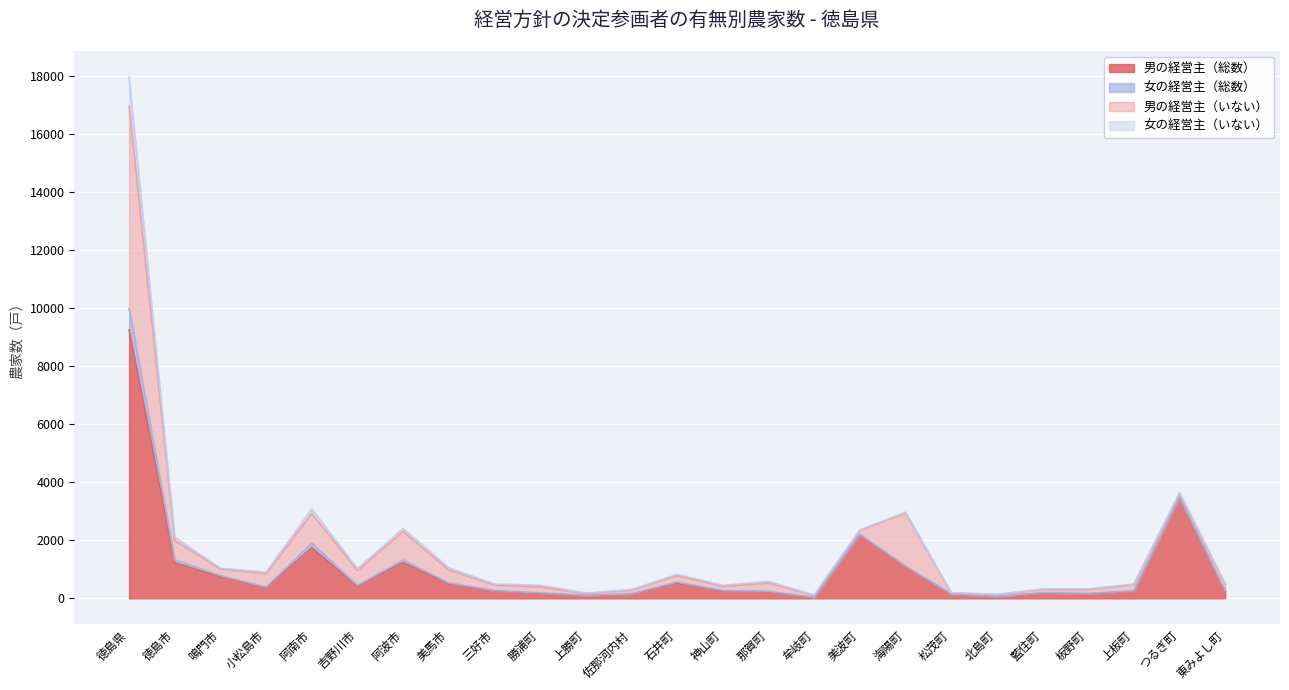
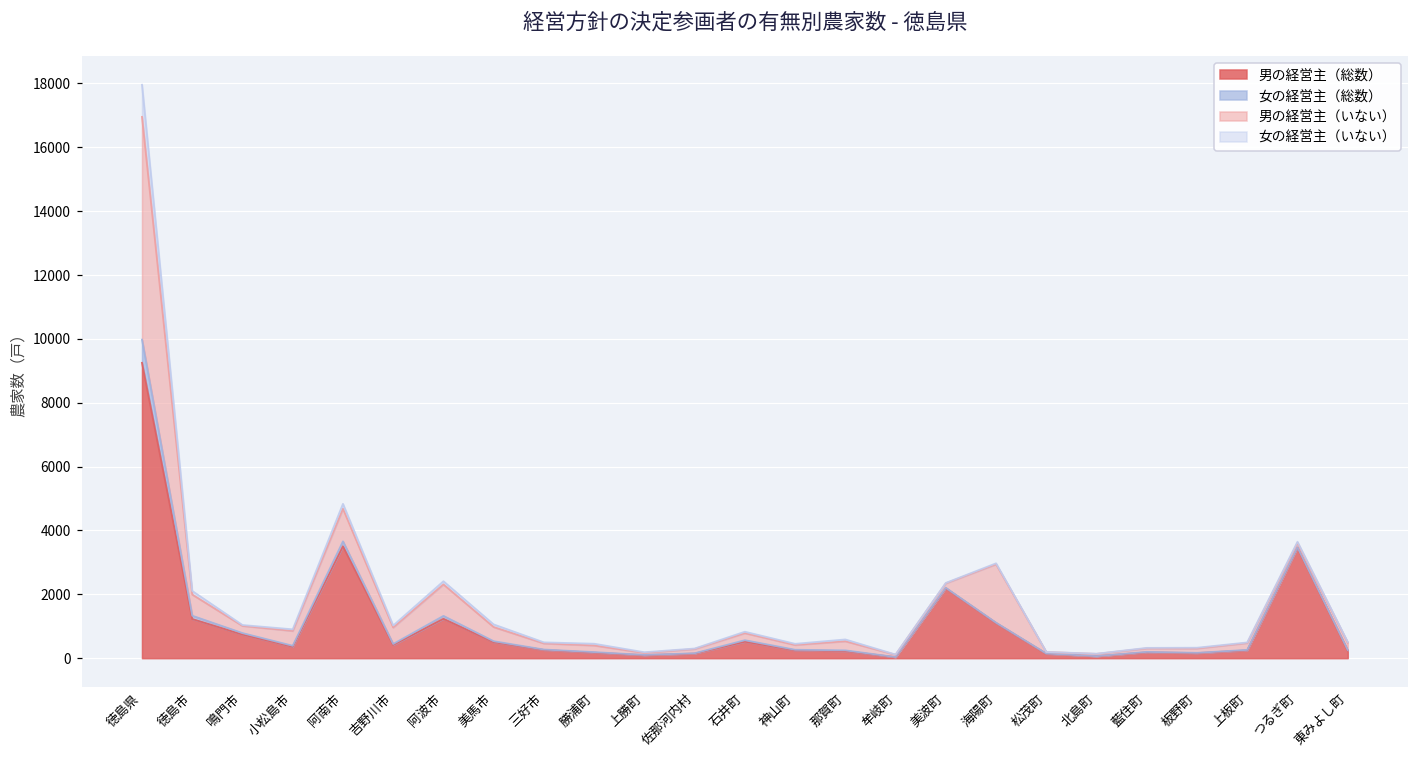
男の経営主（総数）, 阿南市: 1700 -> 3500
